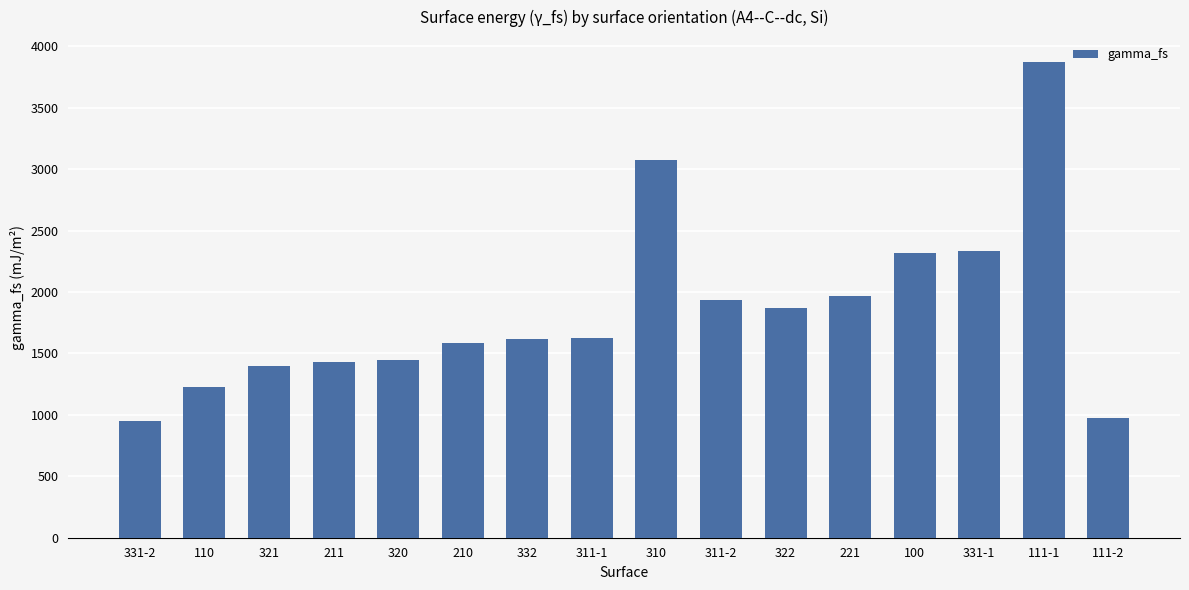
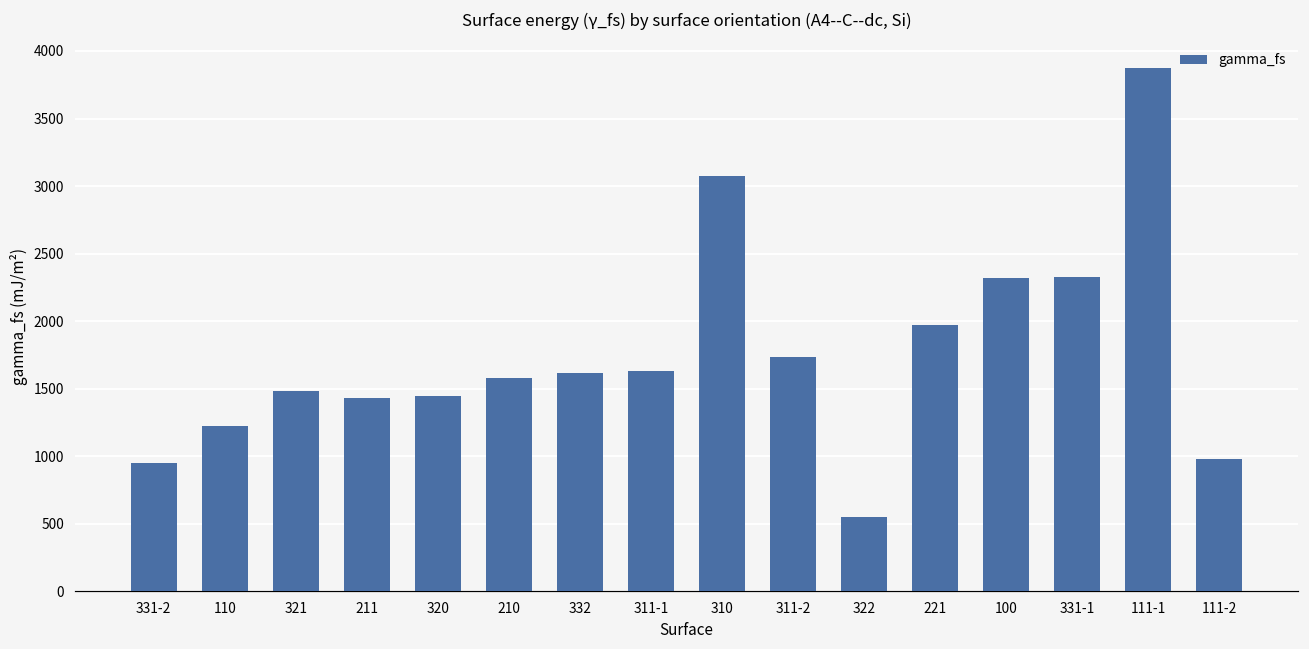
321: 1400 -> 1490
311-2: 1930 -> 1740
322: 1870 -> 550
